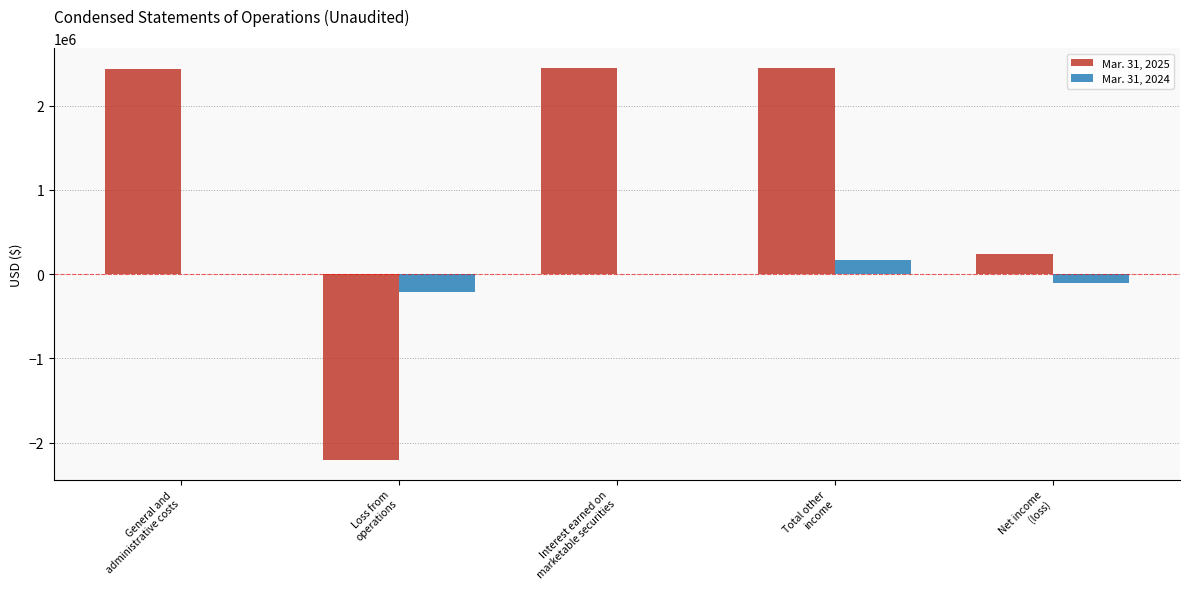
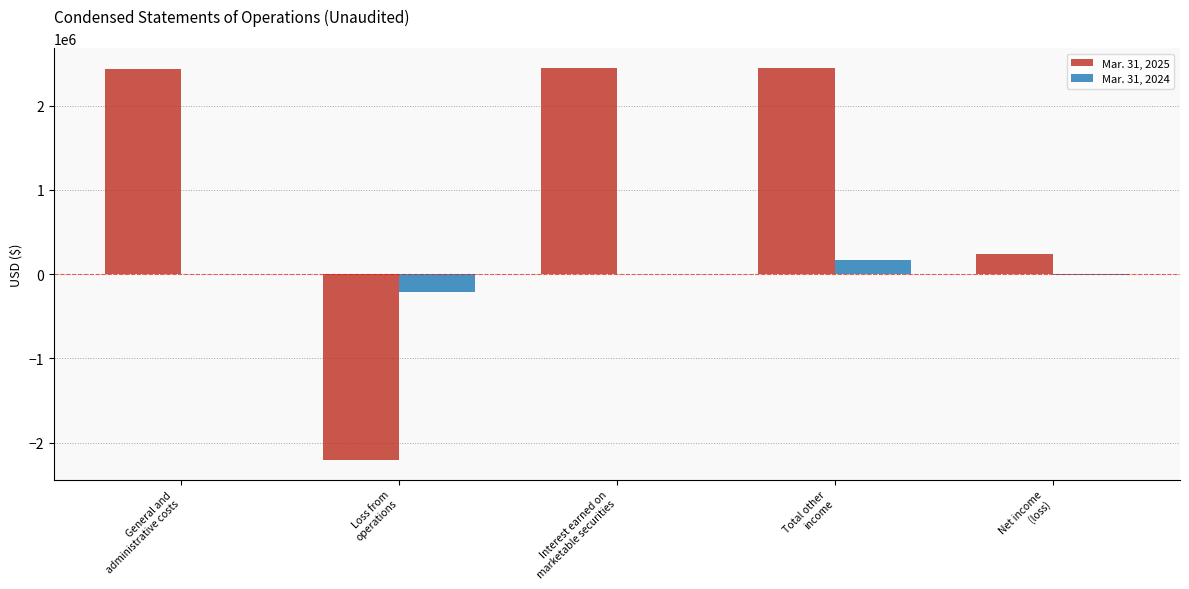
Mar. 31, 2024, Net income (loss): -100000 -> 0
